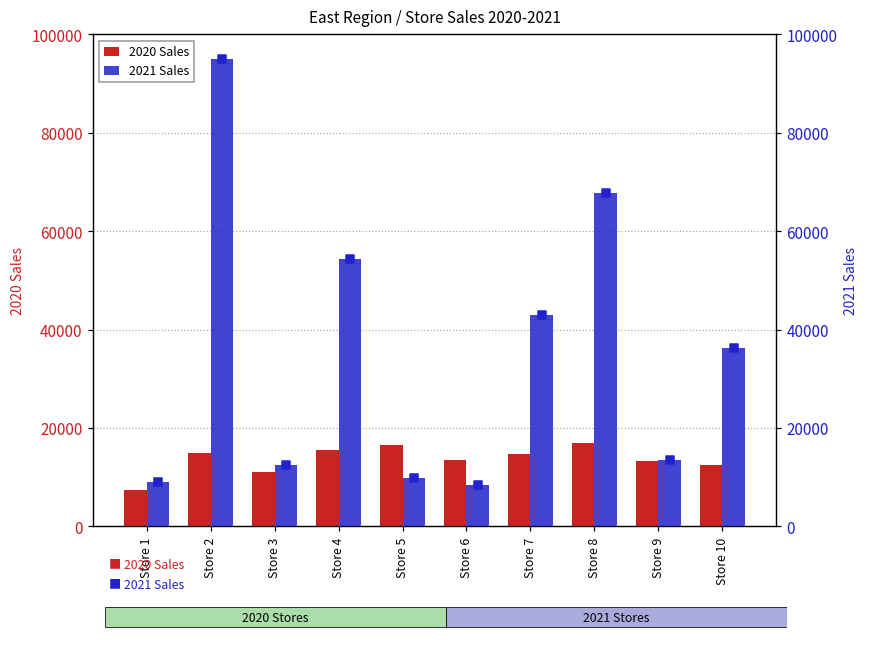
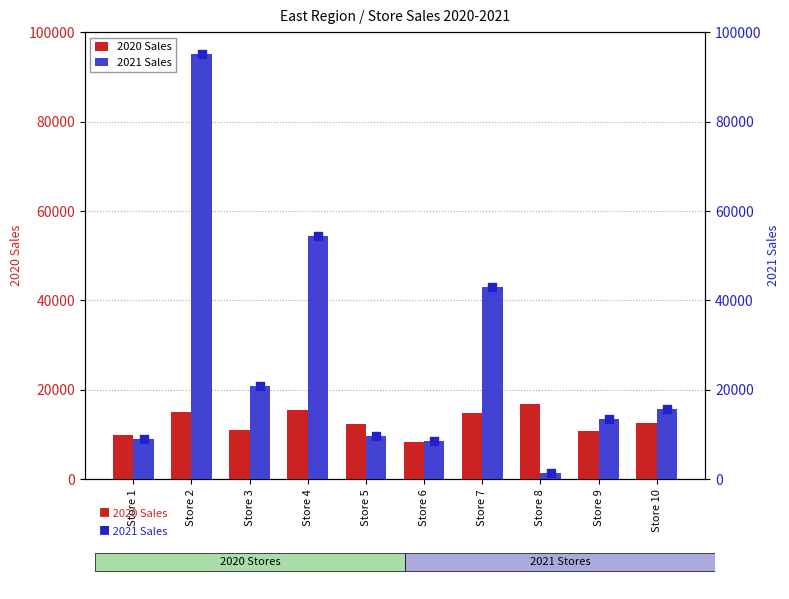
2020 Sales, Store 1: 7000 -> 10000
2020 Sales, Store 5: 17000 -> 12000
2020 Sales, Store 6: 14000 -> 8000
2020 Sales, Store 9: 13000 -> 11000
2021 Sales, Store 3: 13000 -> 21000
2021 Sales, Store 8: 68000 -> 1000
2021 Sales, Store 10: 36000 -> 16000
